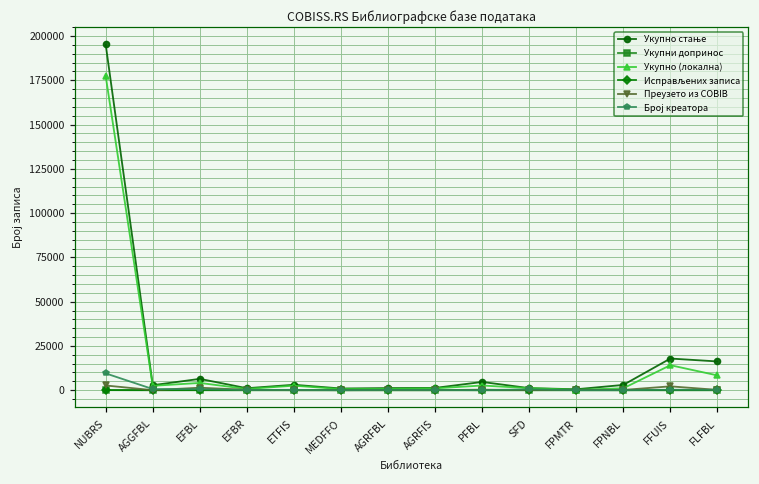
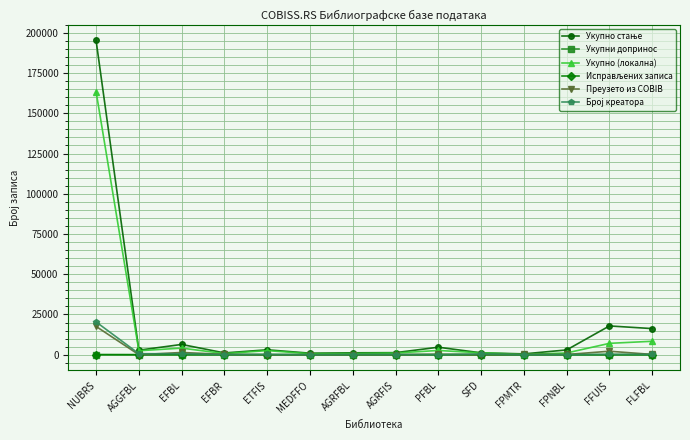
Укупно (локална), NUBRS: 177000 -> 163000
Преузето из COBIB, NUBRS: 3000 -> 18000
Број креатора, NUBRS: 9000 -> 20000
Укупно (локална), FFUIS: 14000 -> 7000
